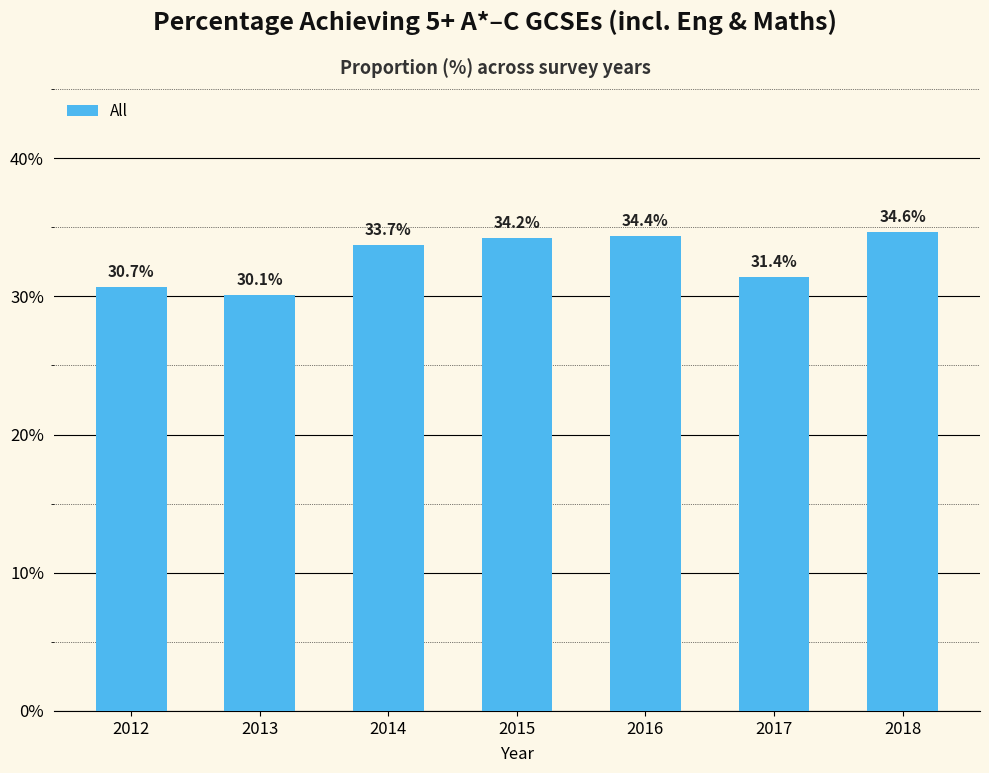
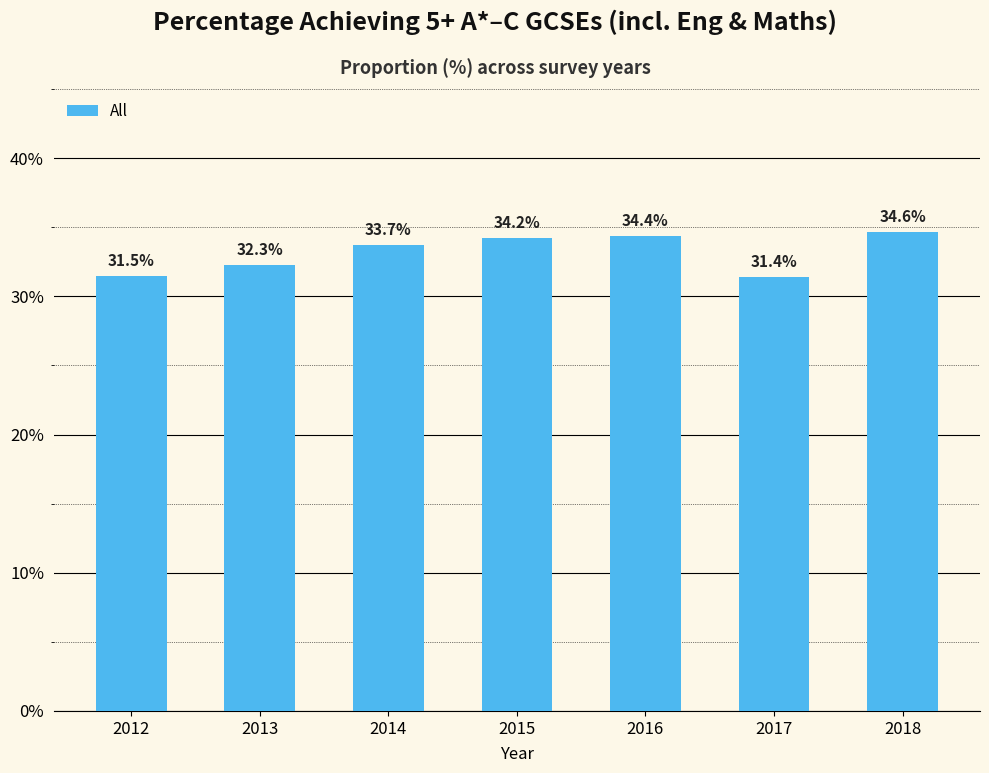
2012: 30.7% -> 31.5%
2013: 30.1% -> 32.3%
